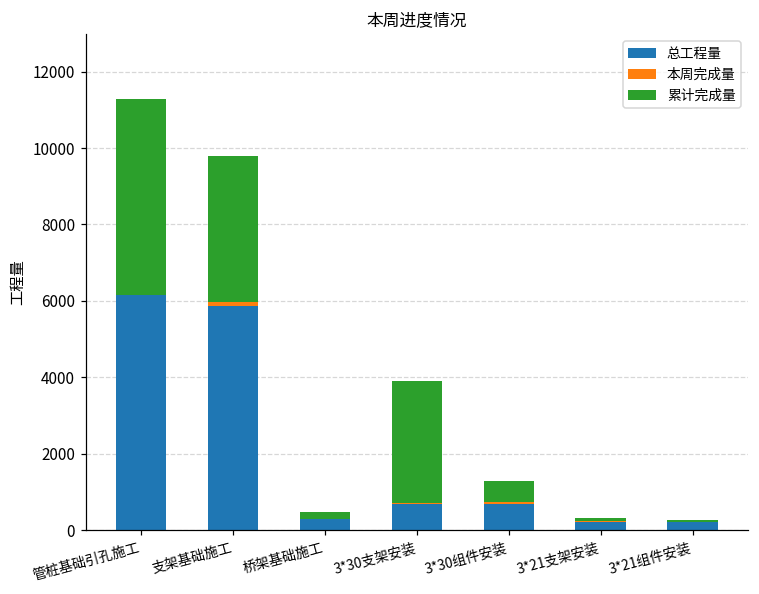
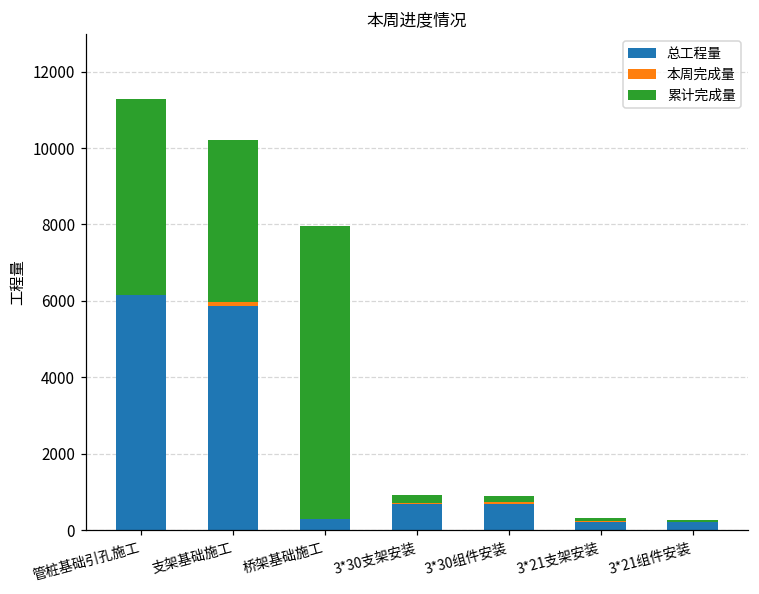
累计完成量, 支架基础施工: 3800 -> 4200
累计完成量, 桥架基础施工: 200 -> 7700
累计完成量, 3*30支架安装: 3200 -> 200
累计完成量, 3*30组件安装: 500 -> 200
